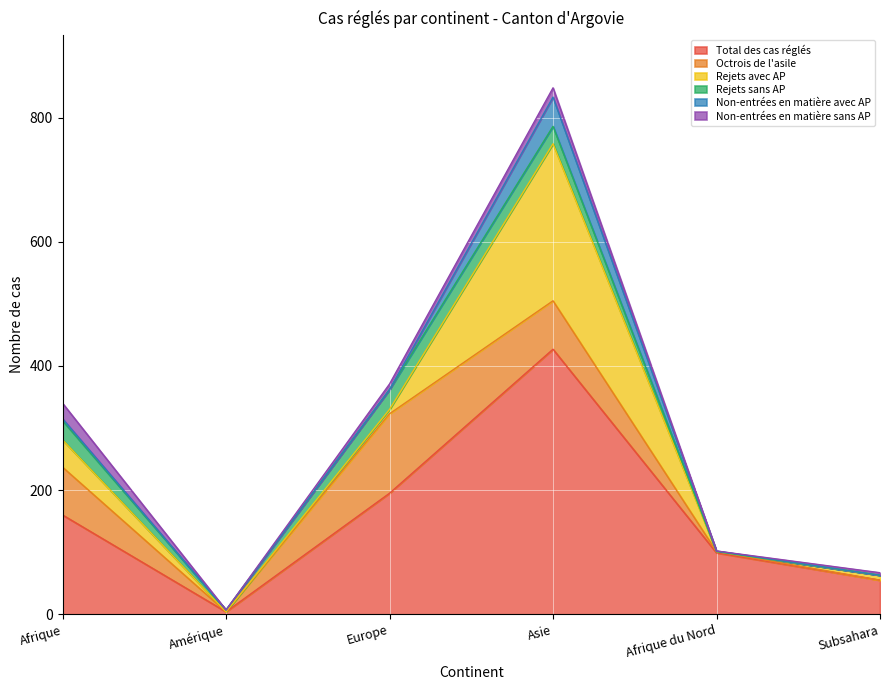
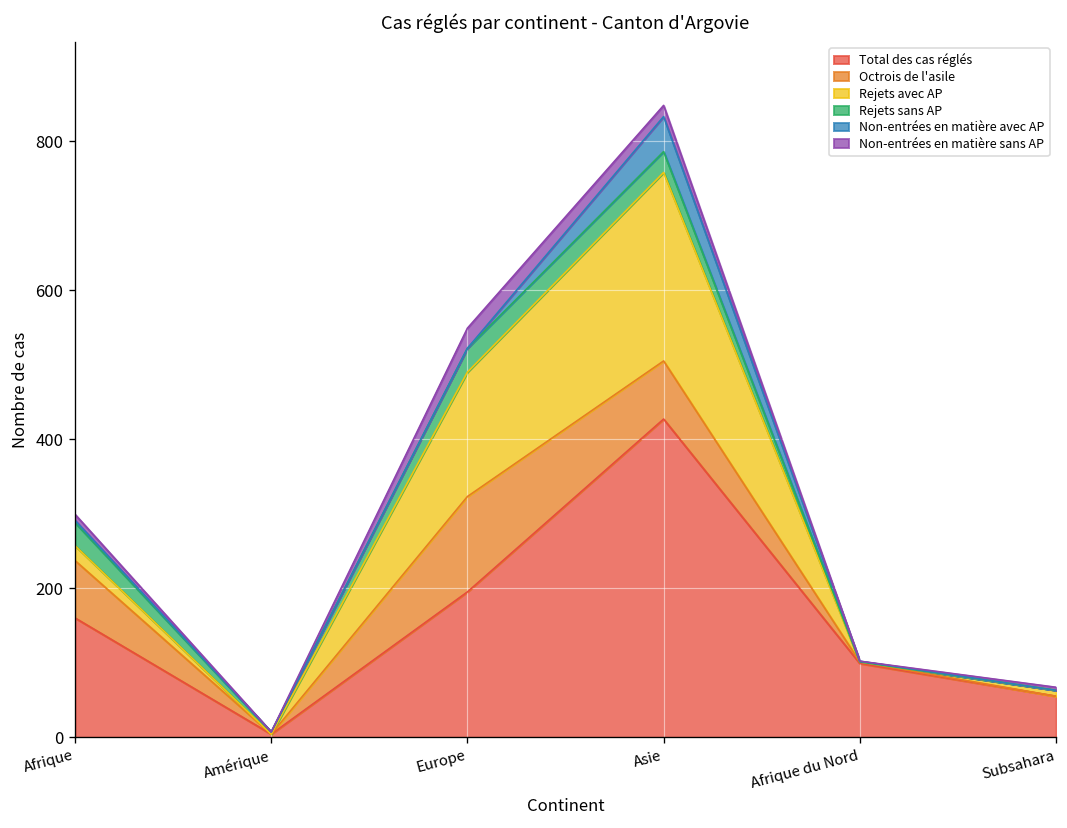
Rejets avec AP, Afrique: 40 -> 20
Non-entrées en matière sans AP, Afrique: 30 -> 10
Rejets avec AP, Europe: 10 -> 170
Non-entrées en matière sans AP, Europe: 10 -> 30
